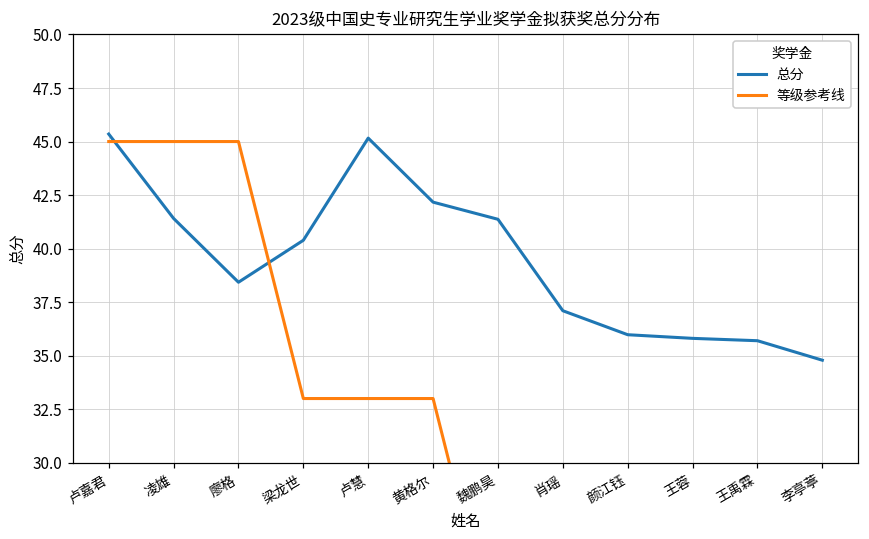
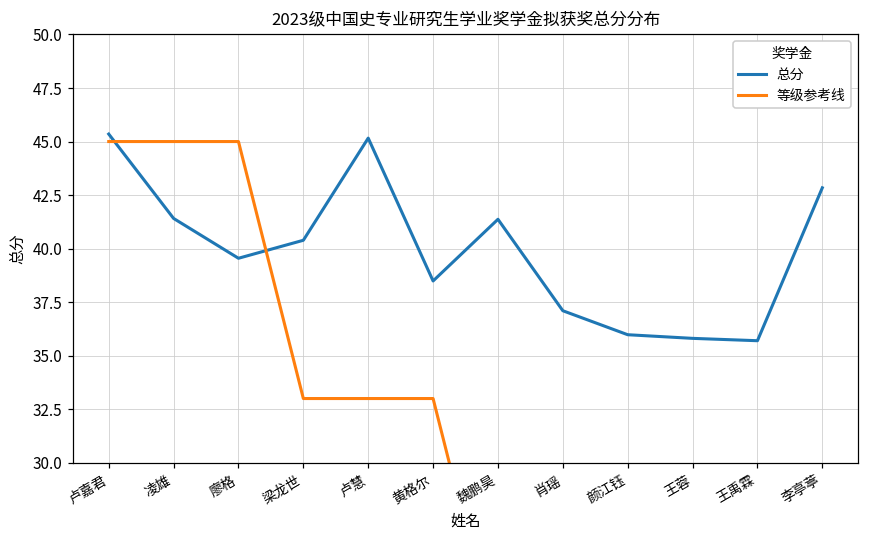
总分, 廖格: 38.4 -> 39.6
总分, 黄格尔: 42.2 -> 38.5
总分, 李亭葶: 34.8 -> 42.8
